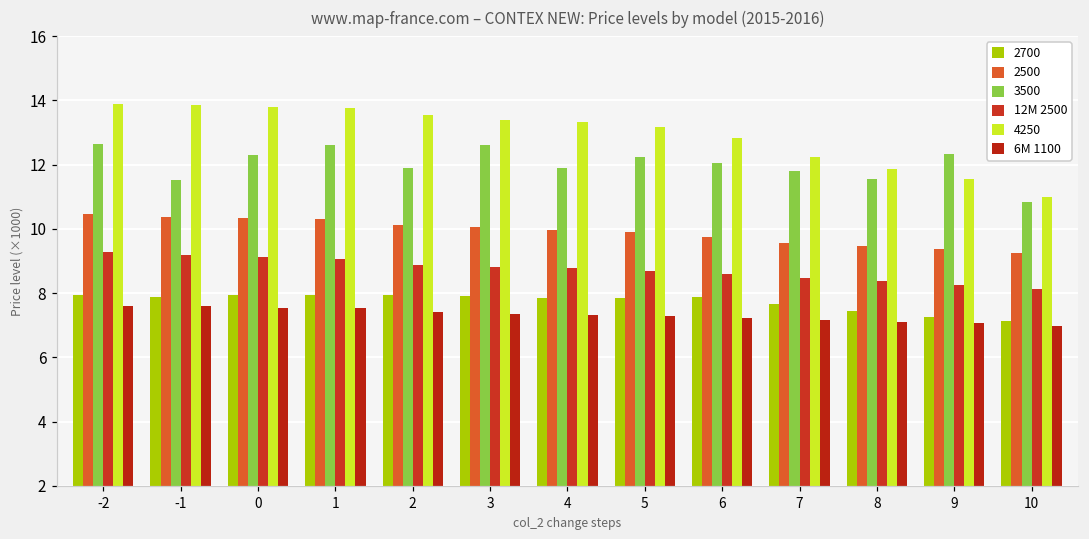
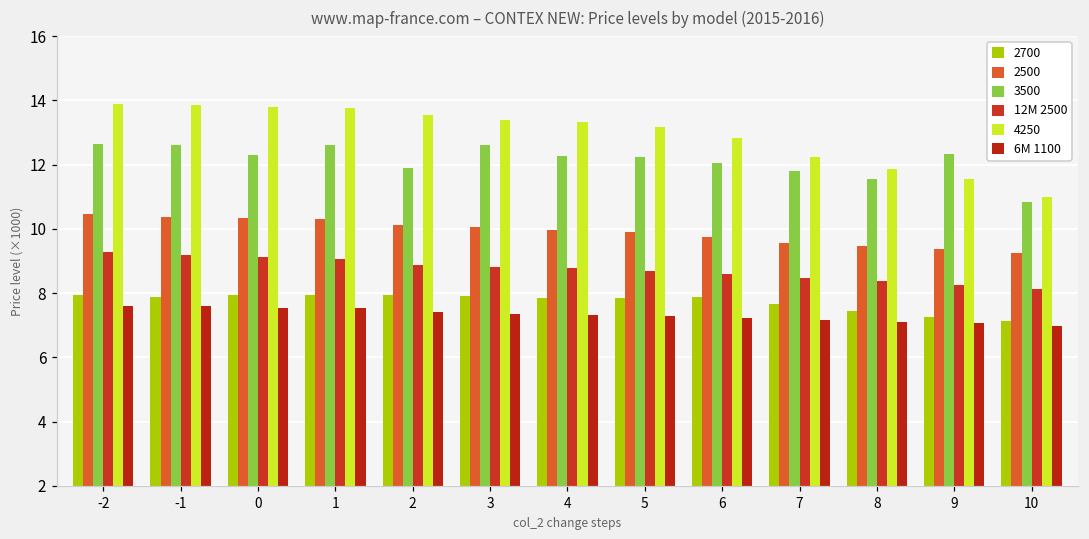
3500, -1: 11.5 -> 12.6
3500, 4: 11.9 -> 12.3
